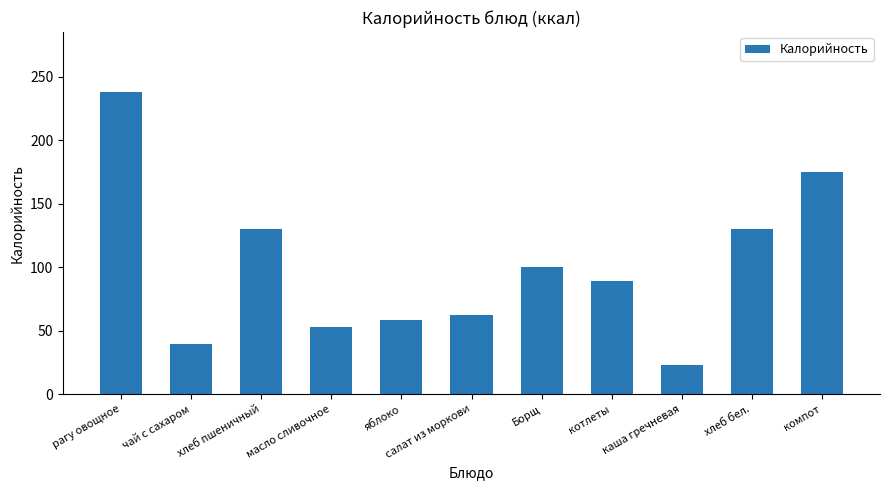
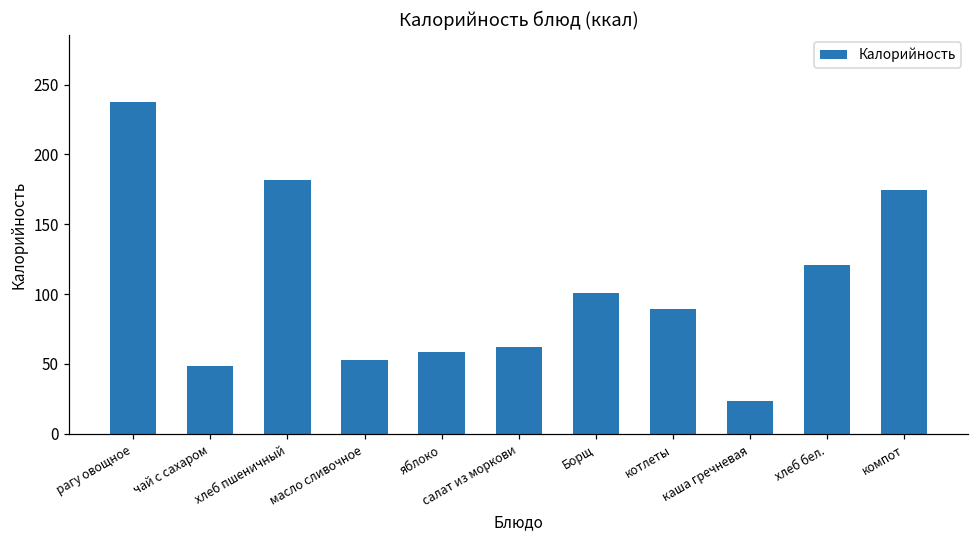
чай с сахаром: 40 -> 49
хлеб пшеничный: 130 -> 181
хлеб бел.: 130 -> 121
